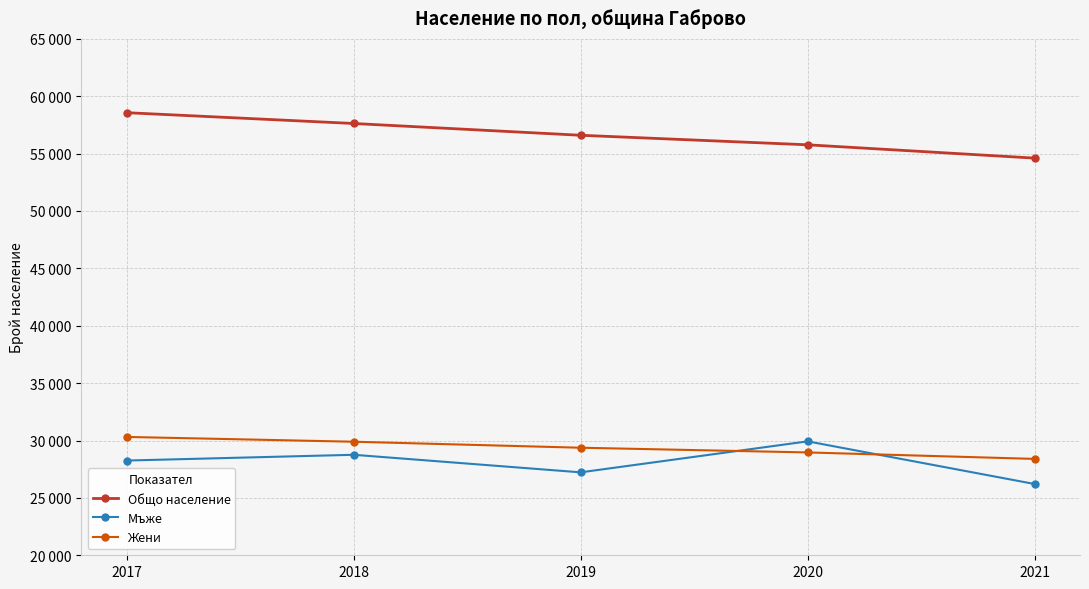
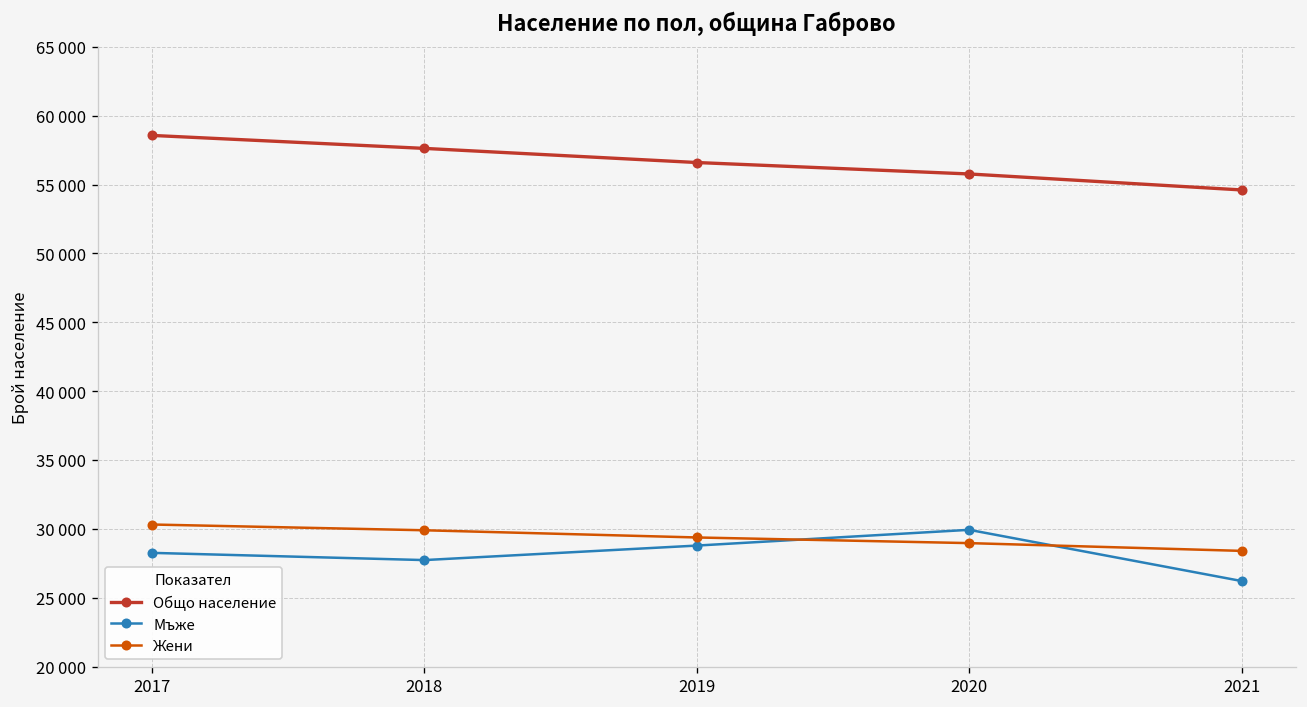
Мъже, 2018: 28800 -> 27700
Мъже, 2019: 27200 -> 28800
